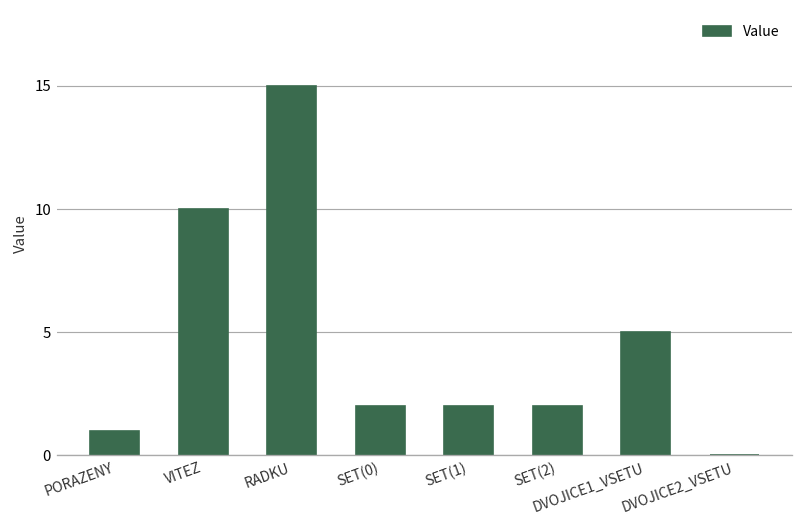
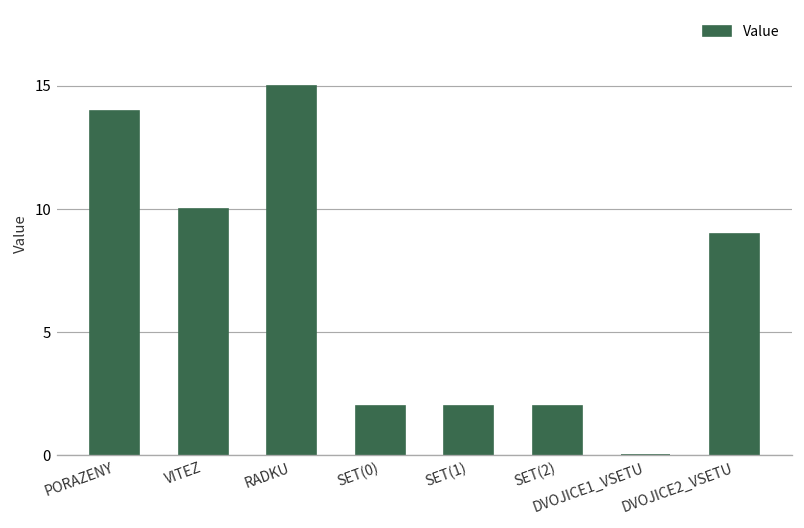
PORAZENY: 1 -> 14
DVOJICE1_VSETU: 5 -> 0
DVOJICE2_VSETU: 0 -> 9
